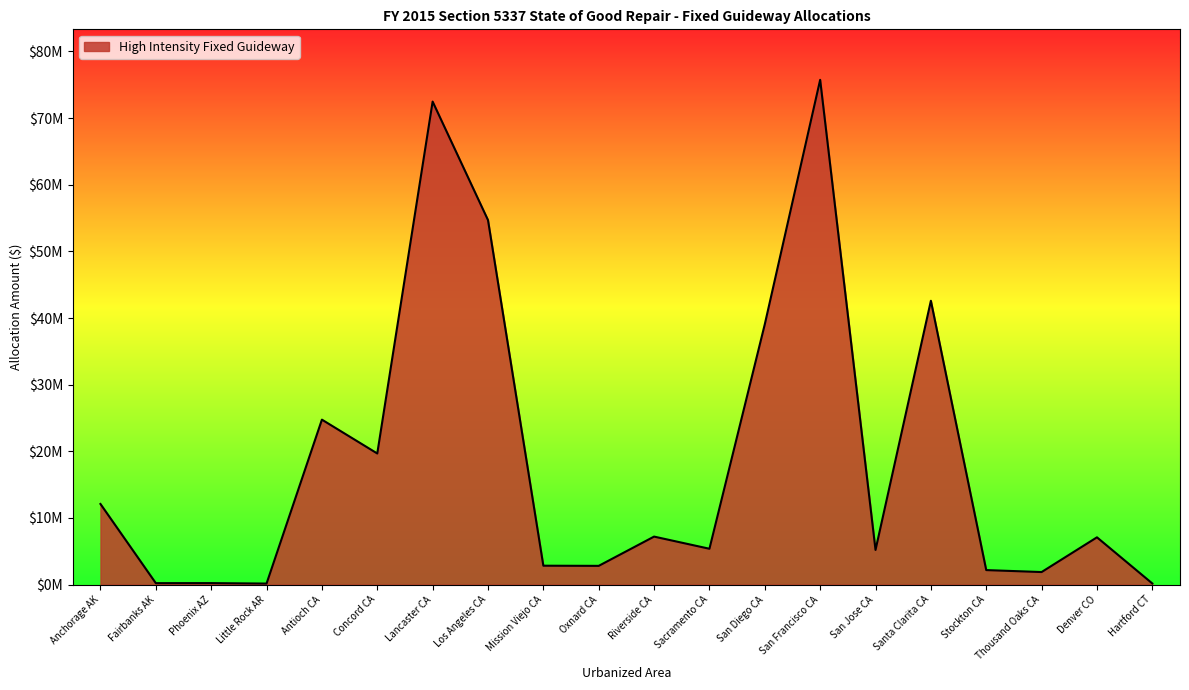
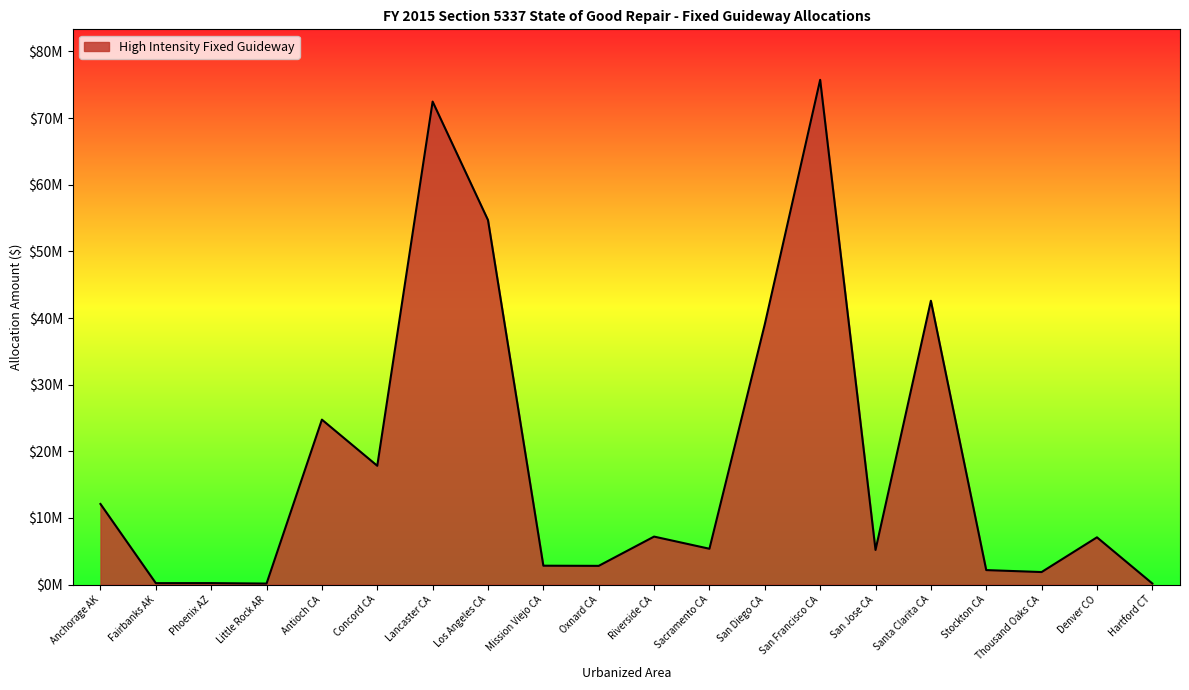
Concord CA: $20000000 -> $18000000
